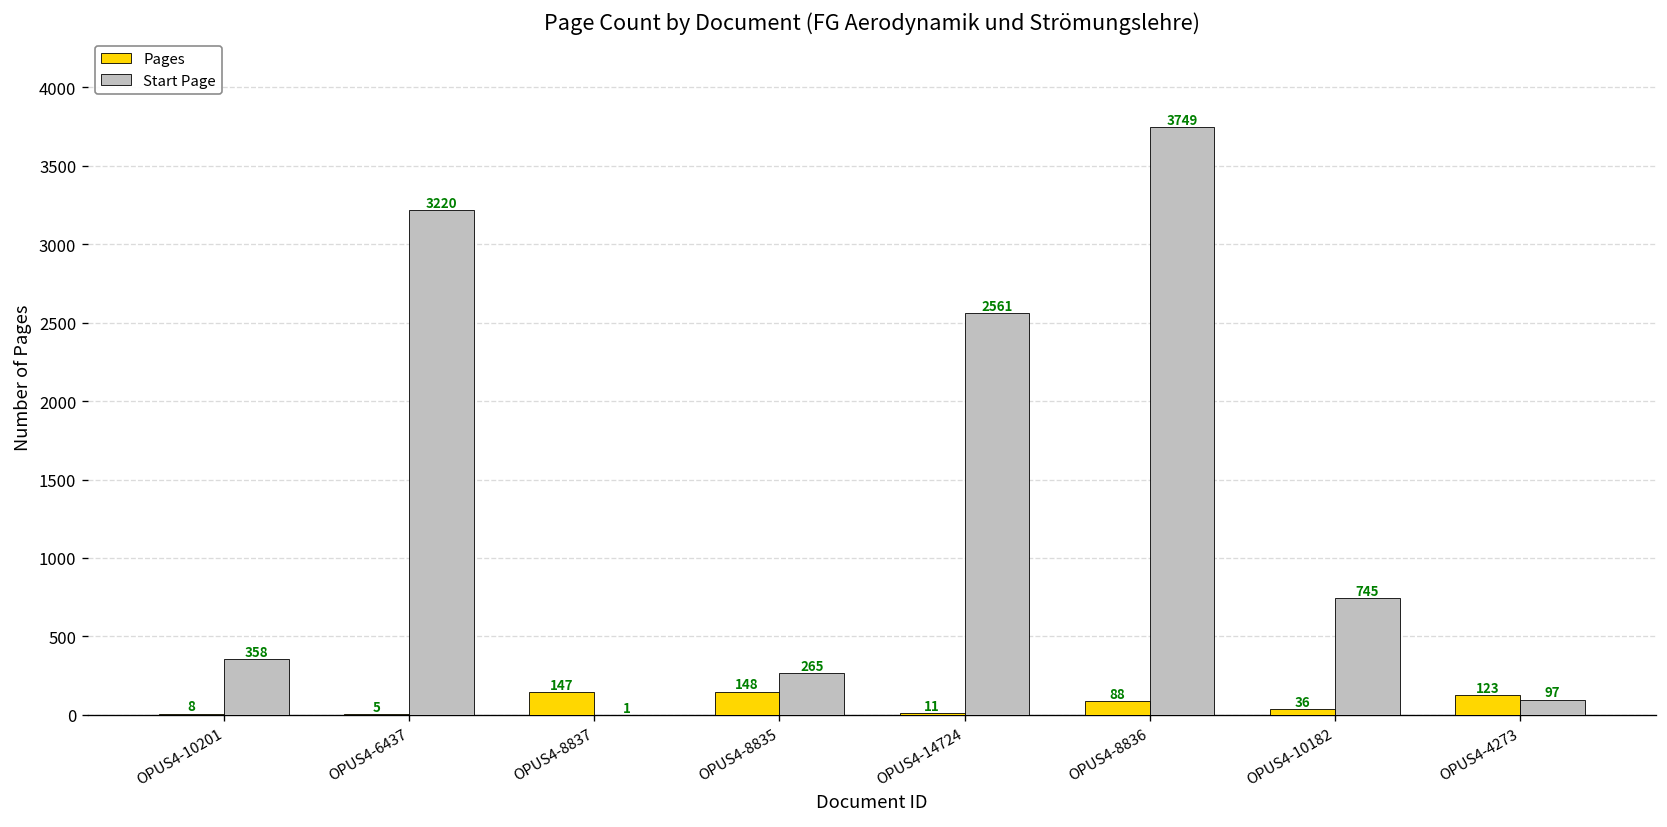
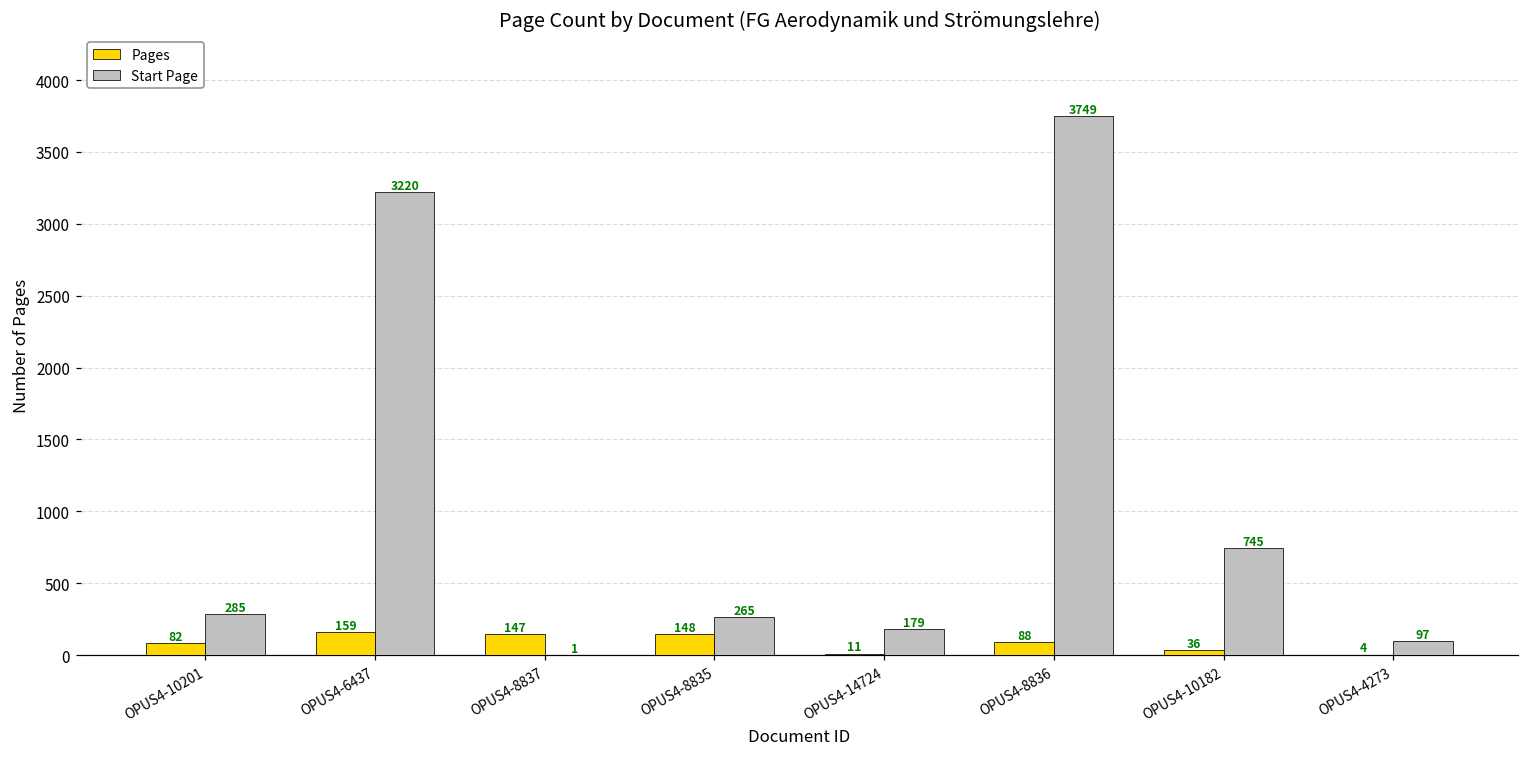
Pages, OPUS4-10201: 8 -> 82
Start Page, OPUS4-10201: 358 -> 285
Pages, OPUS4-6437: 5 -> 159
Start Page, OPUS4-14724: 2561 -> 179
Pages, OPUS4-4273: 123 -> 4
